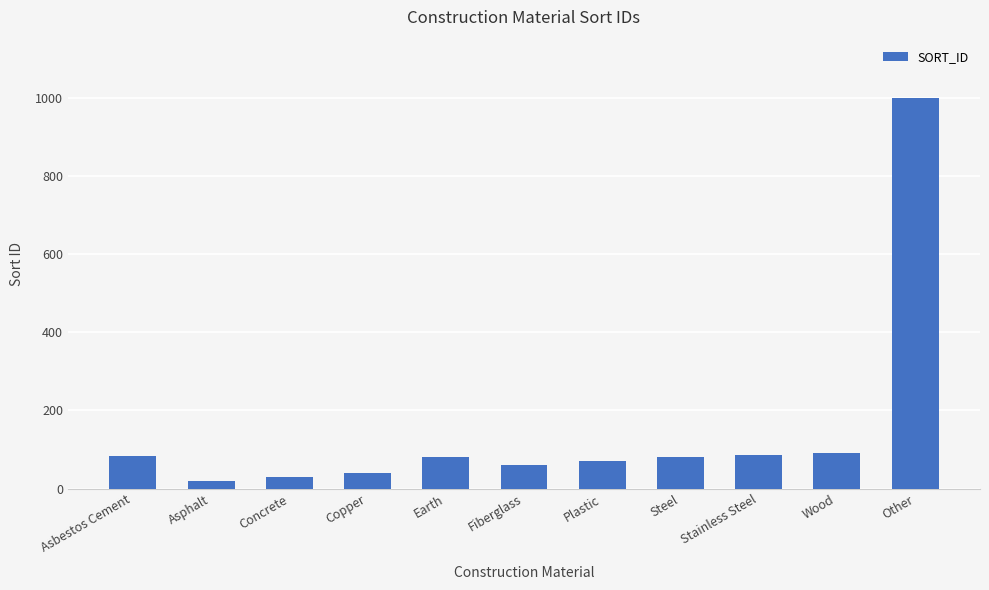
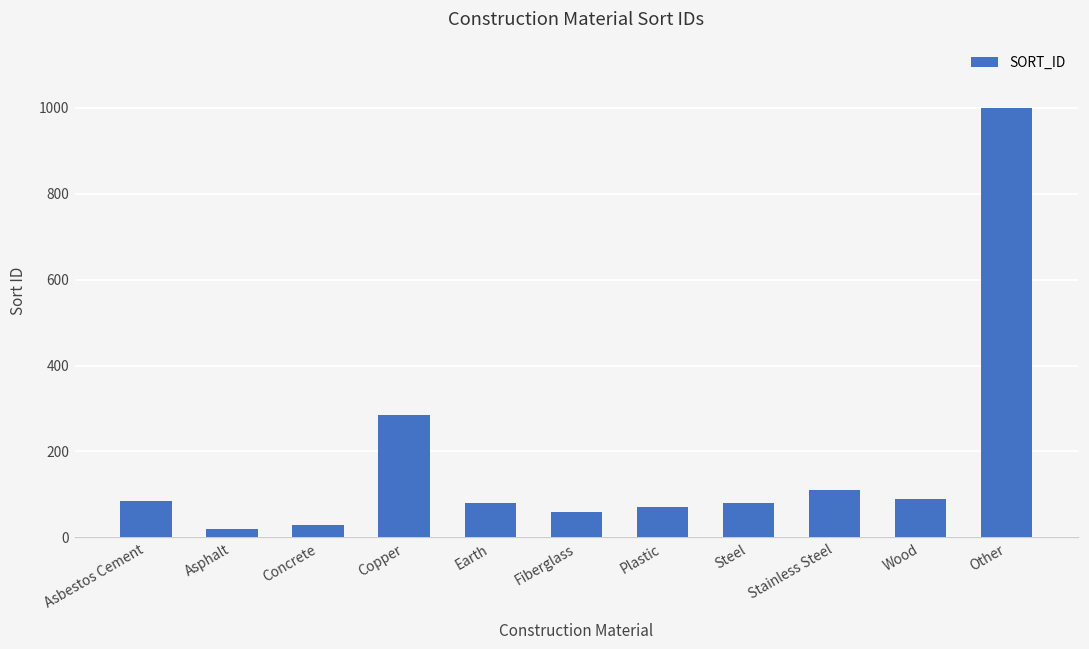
Copper: 40 -> 280
Stainless Steel: 90 -> 110
